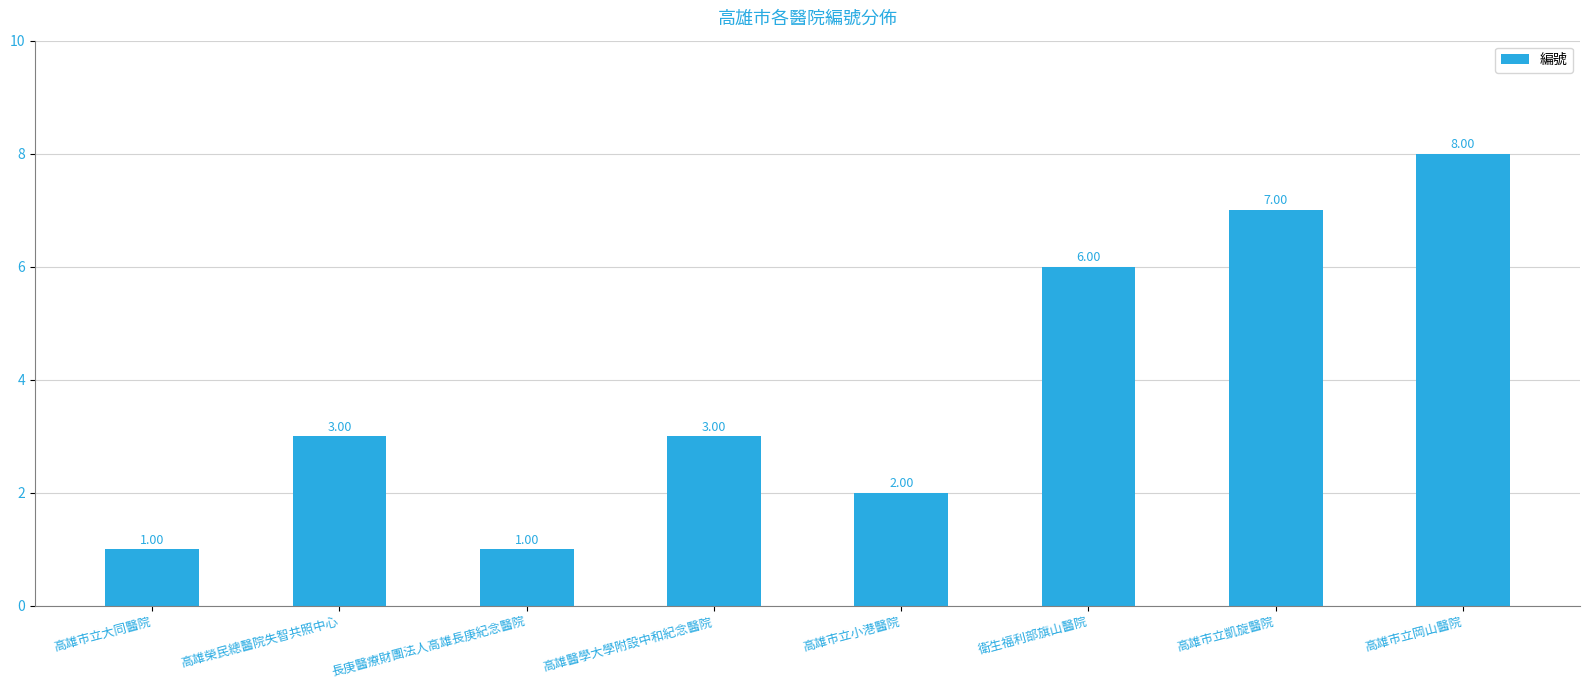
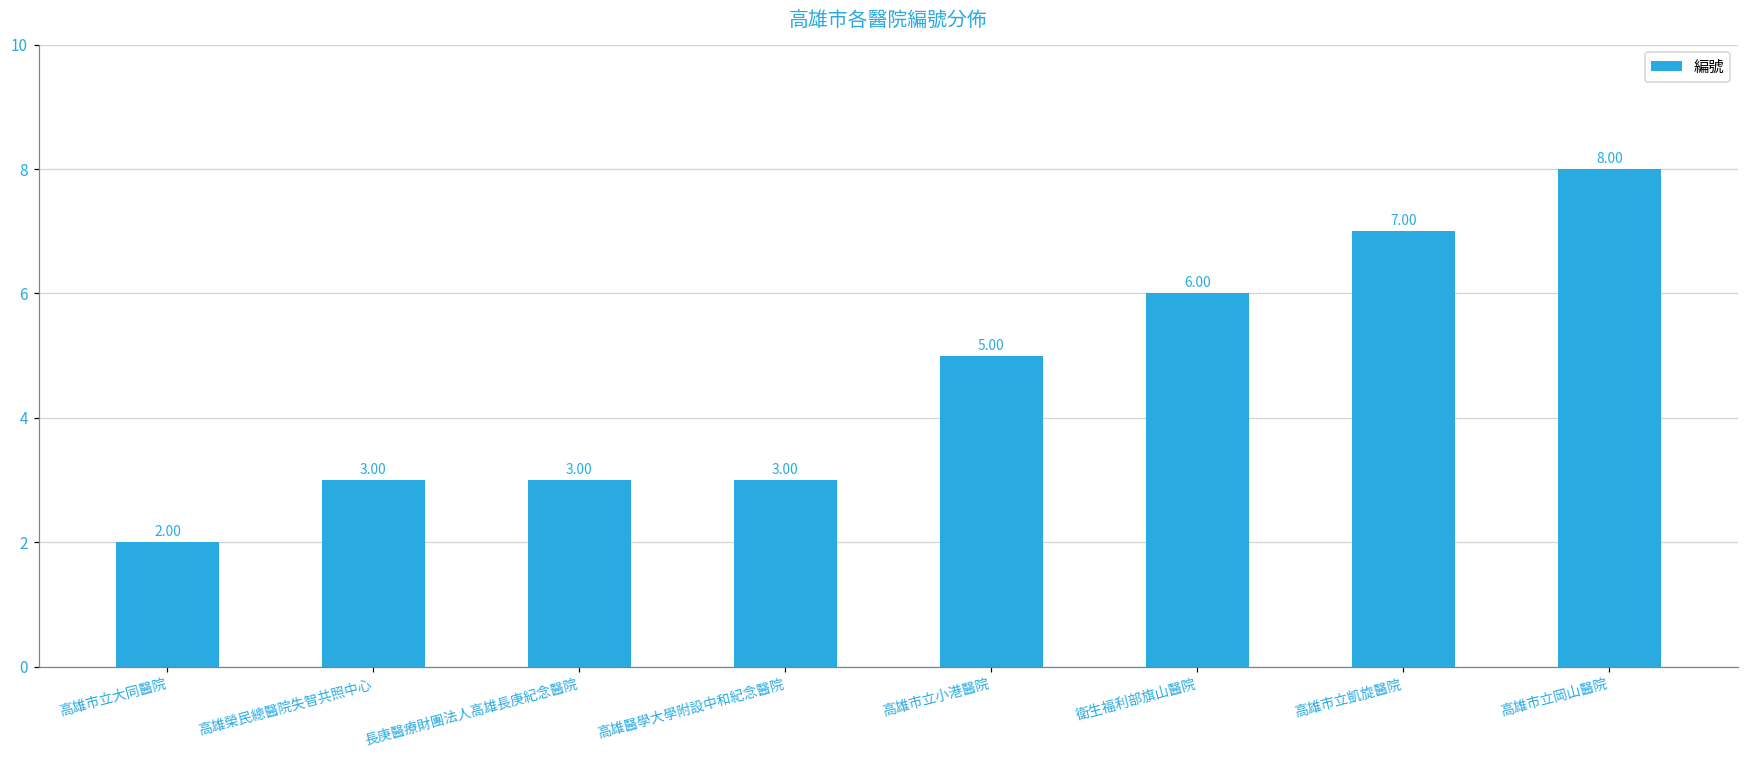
高雄市立大同醫院: 1.00 -> 2.00
長庚醫療財團法人高雄長庚紀念醫院: 1.00 -> 3.00
高雄市立小港醫院: 2.00 -> 5.00
